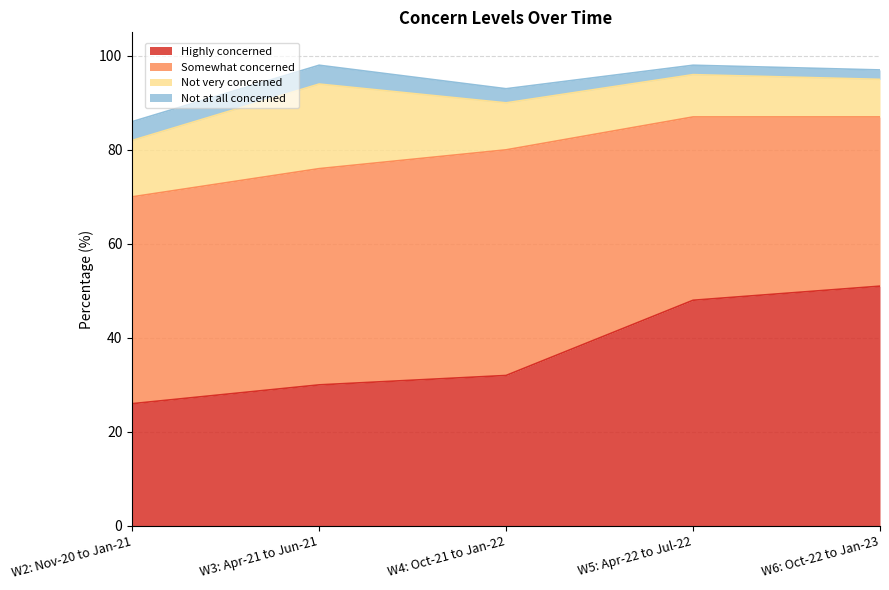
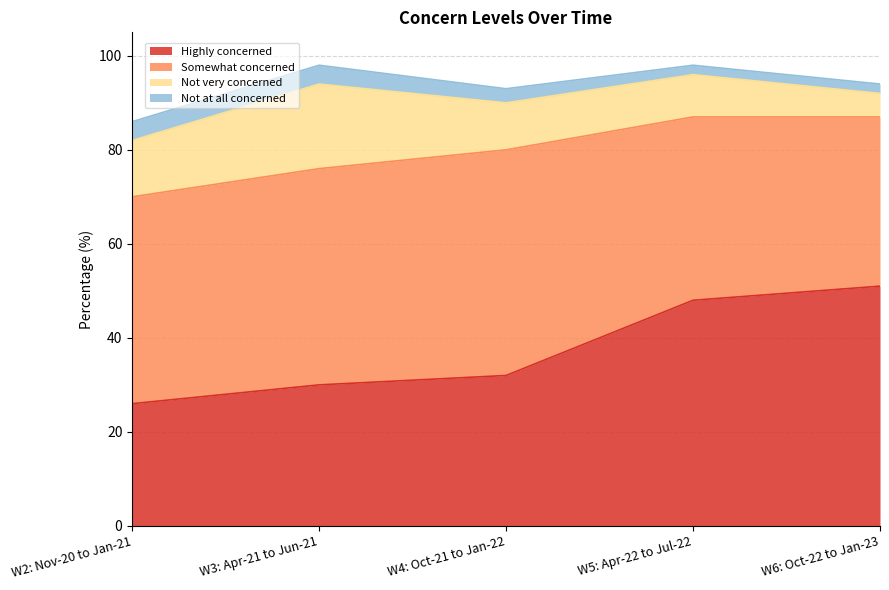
Not very concerned, W6: Oct-22 to Jan-23: 8 -> 5
